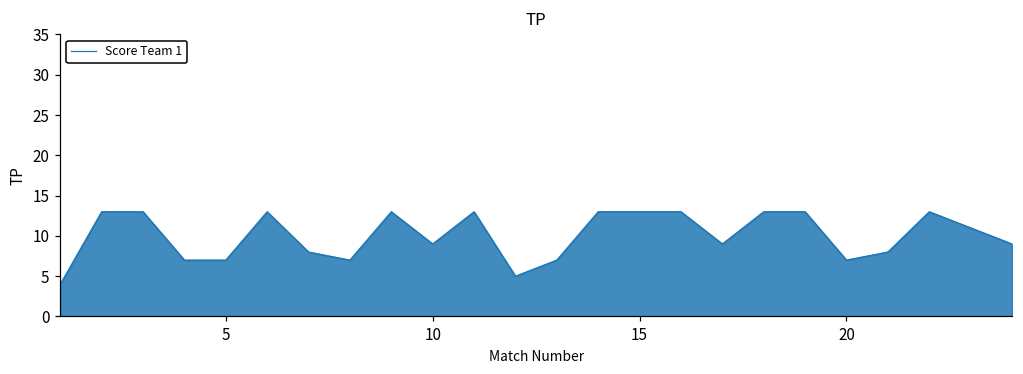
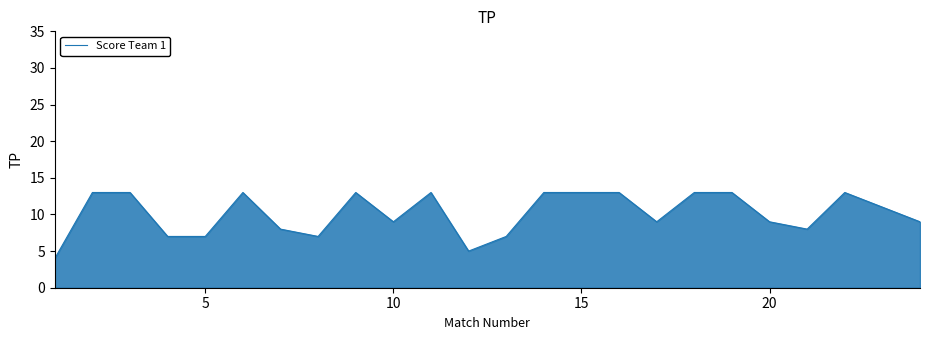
20: 7 -> 9
